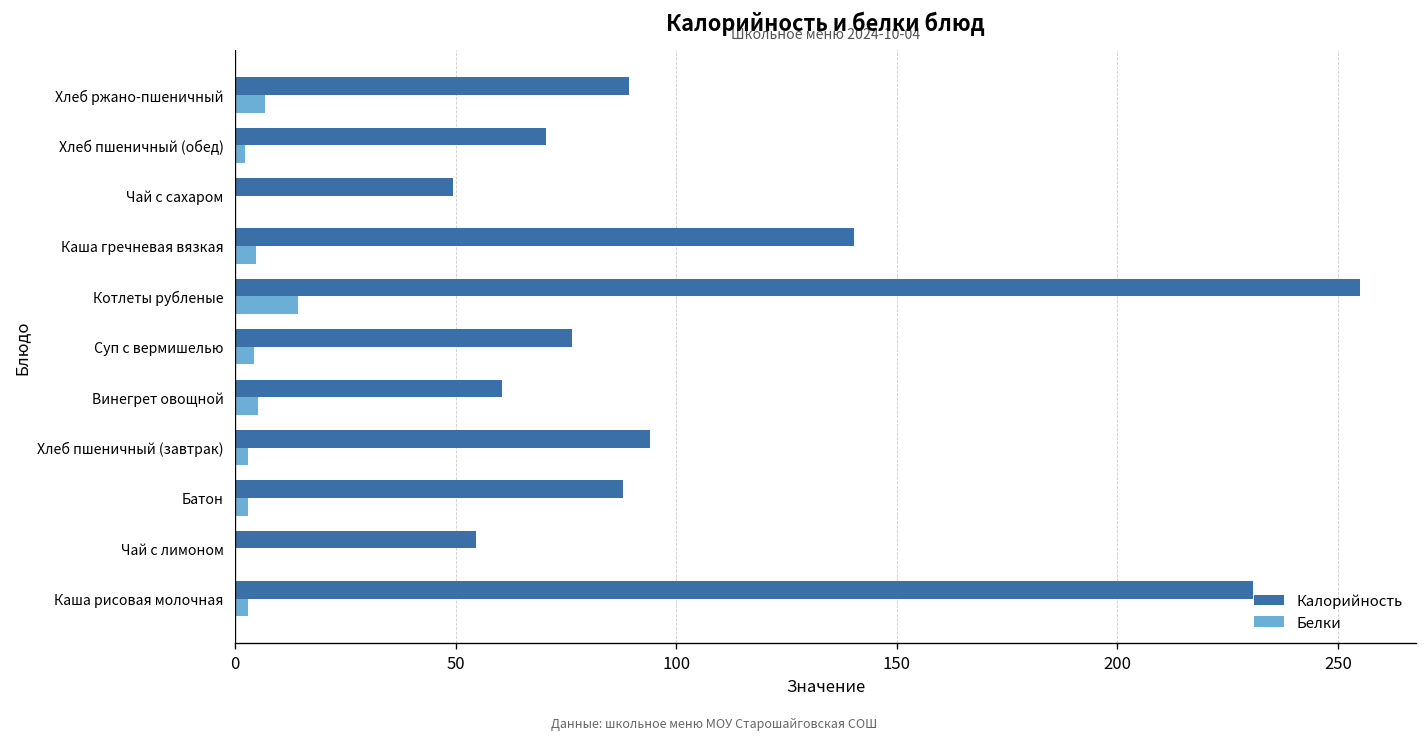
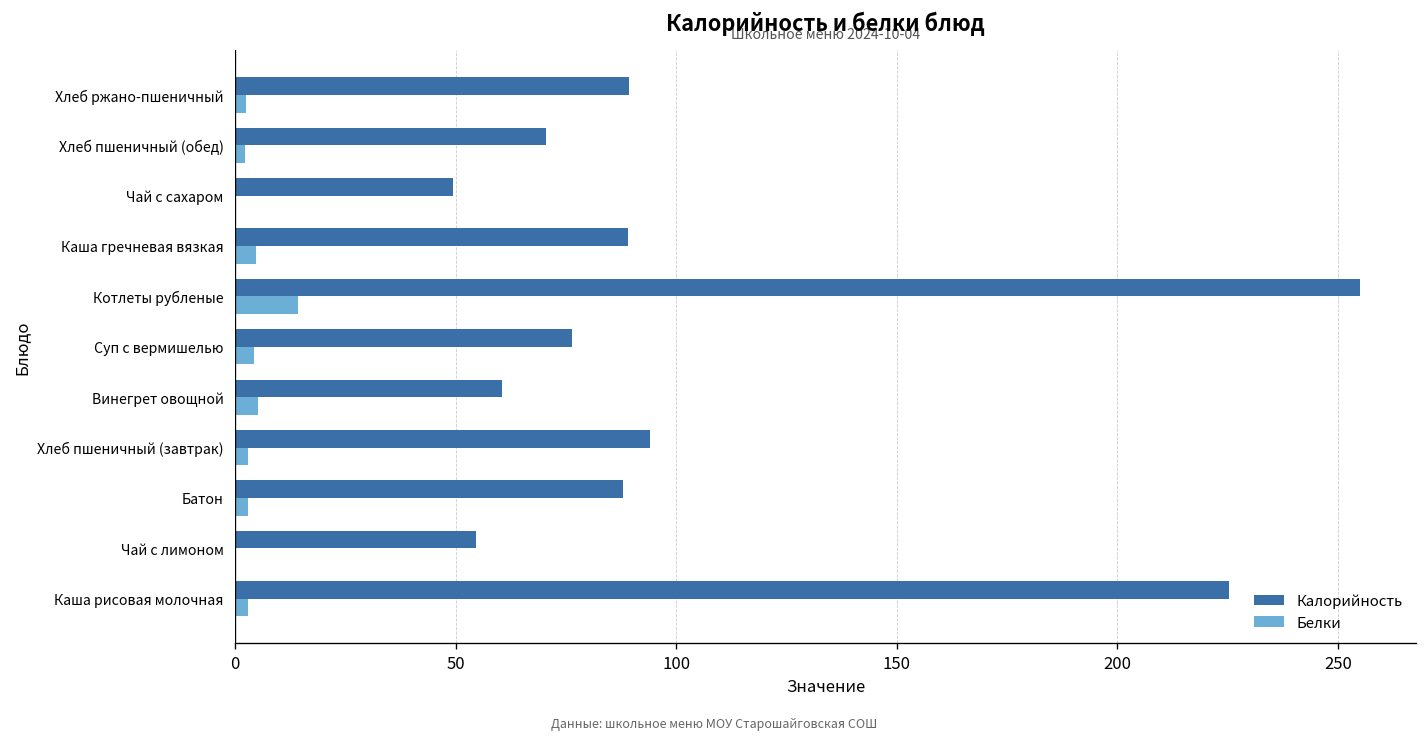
Белки, Хлеб ржано-пшеничный: 7 -> 3
Калорийность, Каша гречневая вязкая: 140 -> 89
Калорийность, Каша рисовая молочная: 231 -> 225
